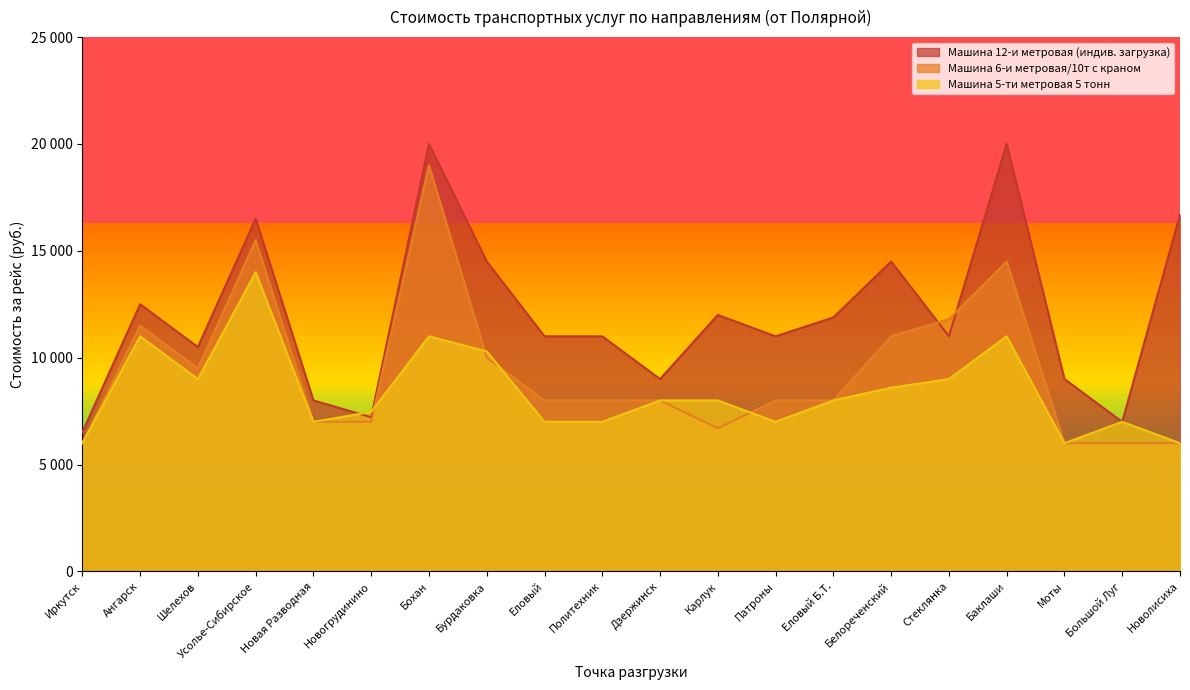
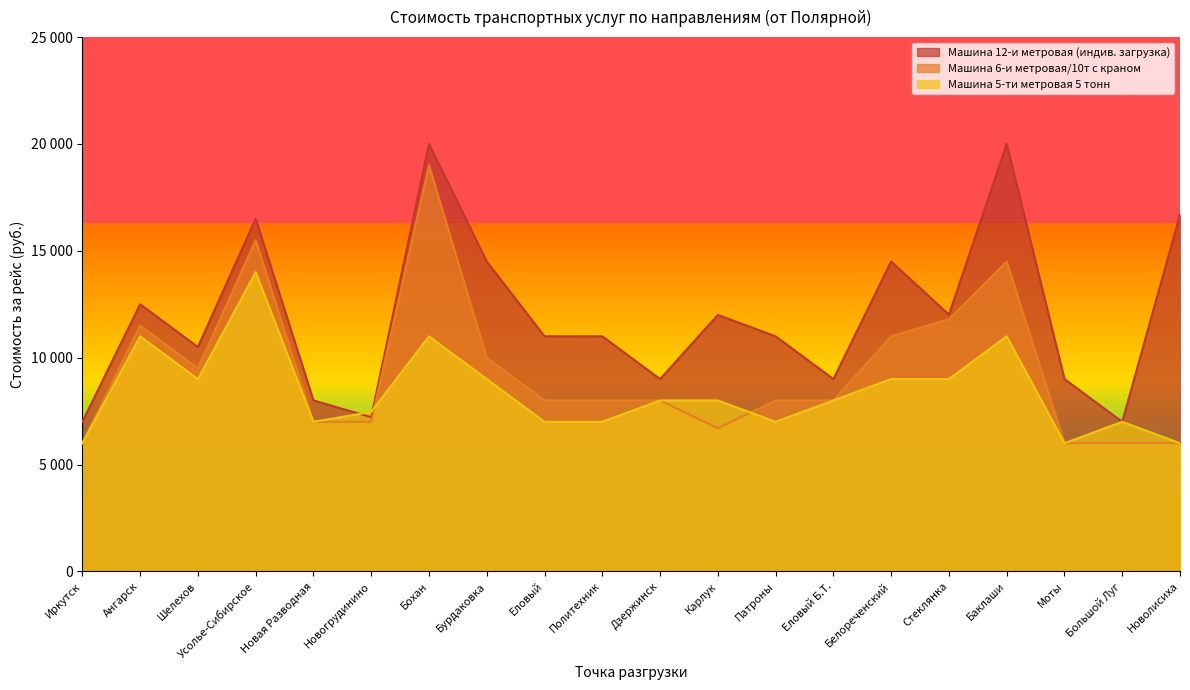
Машина 12-и метровая (индив. загрузка), Иркутск: 6500 -> 7000
Машина 5-ти метровая 5 тонн, Бурдаковка: 10300 -> 9000
Машина 12-и метровая (индив. загрузка), Еловый Б.Т.: 11900 -> 9000
Машина 5-ти метровая 5 тонн, Белореченский: 8600 -> 9000
Машина 12-и метровая (индив. загрузка), Стеклянка: 11000 -> 12000
